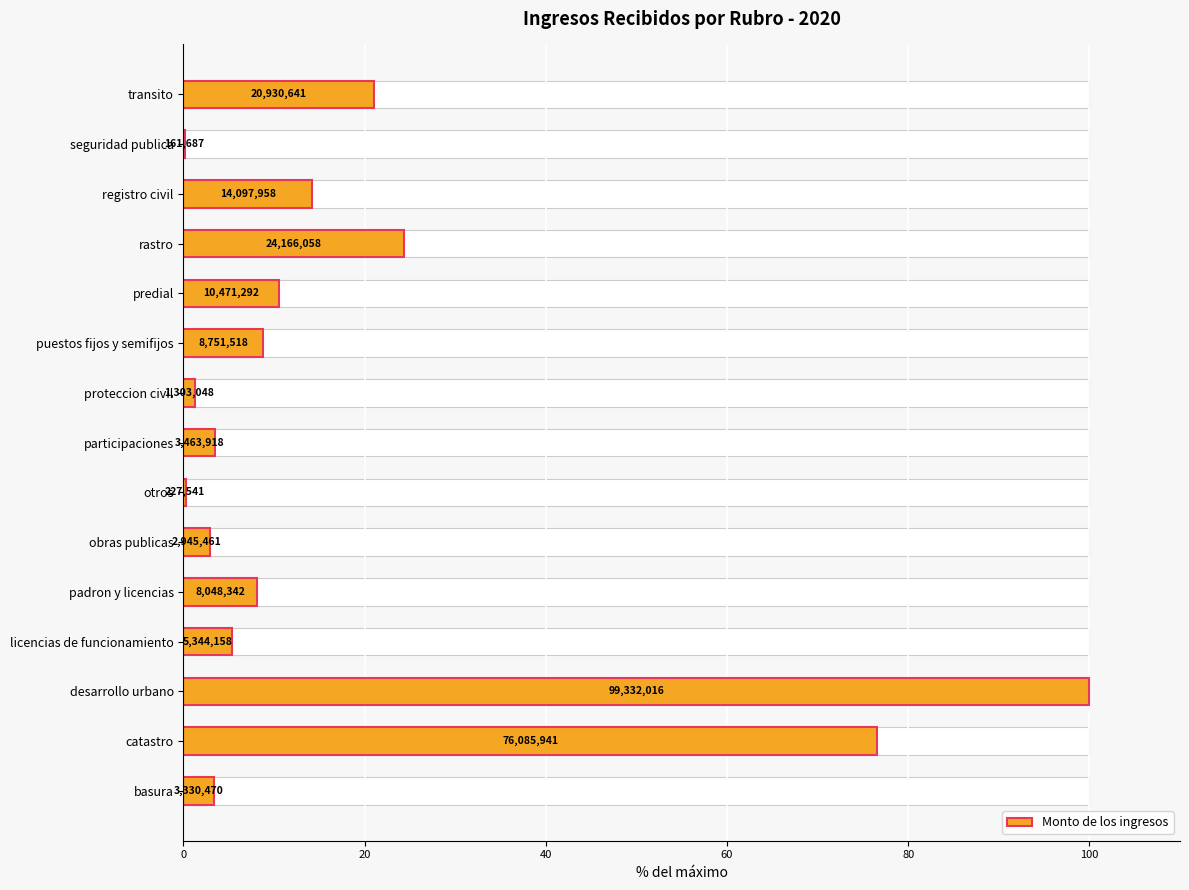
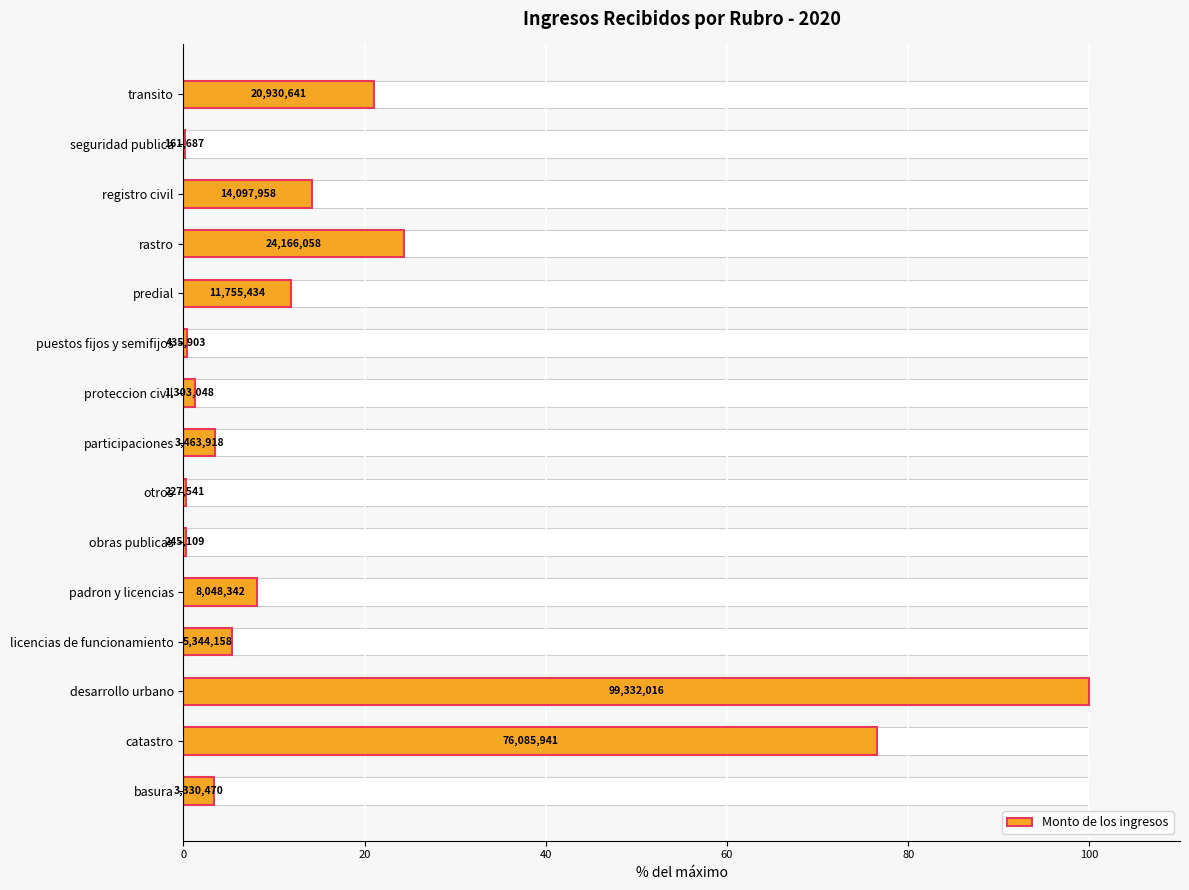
Monto de los ingresos, predial: 10,471,292 -> 11,755,434
Monto de los ingresos, puestos fijos y semifijos: 8,751,518 -> 435,903
Monto de los ingresos, obras publicas: 2,945,461 -> 245,109
